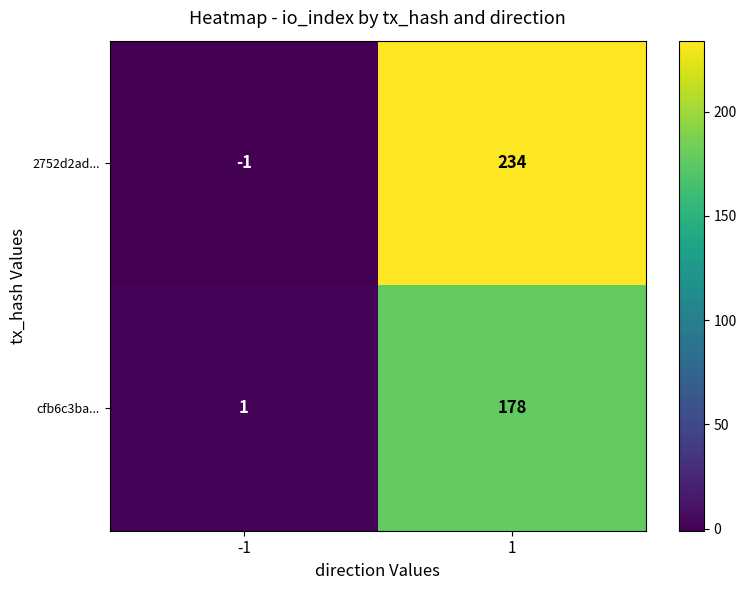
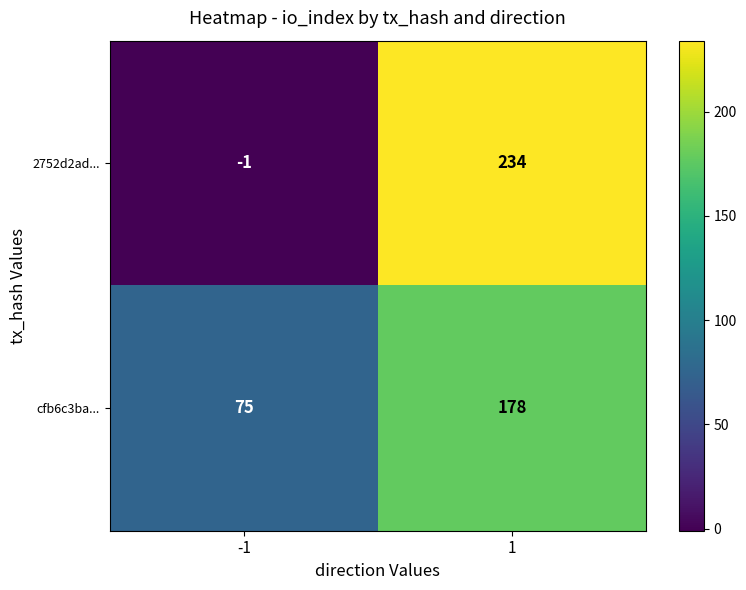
cfb6c3ba..., -1: 1 -> 75
